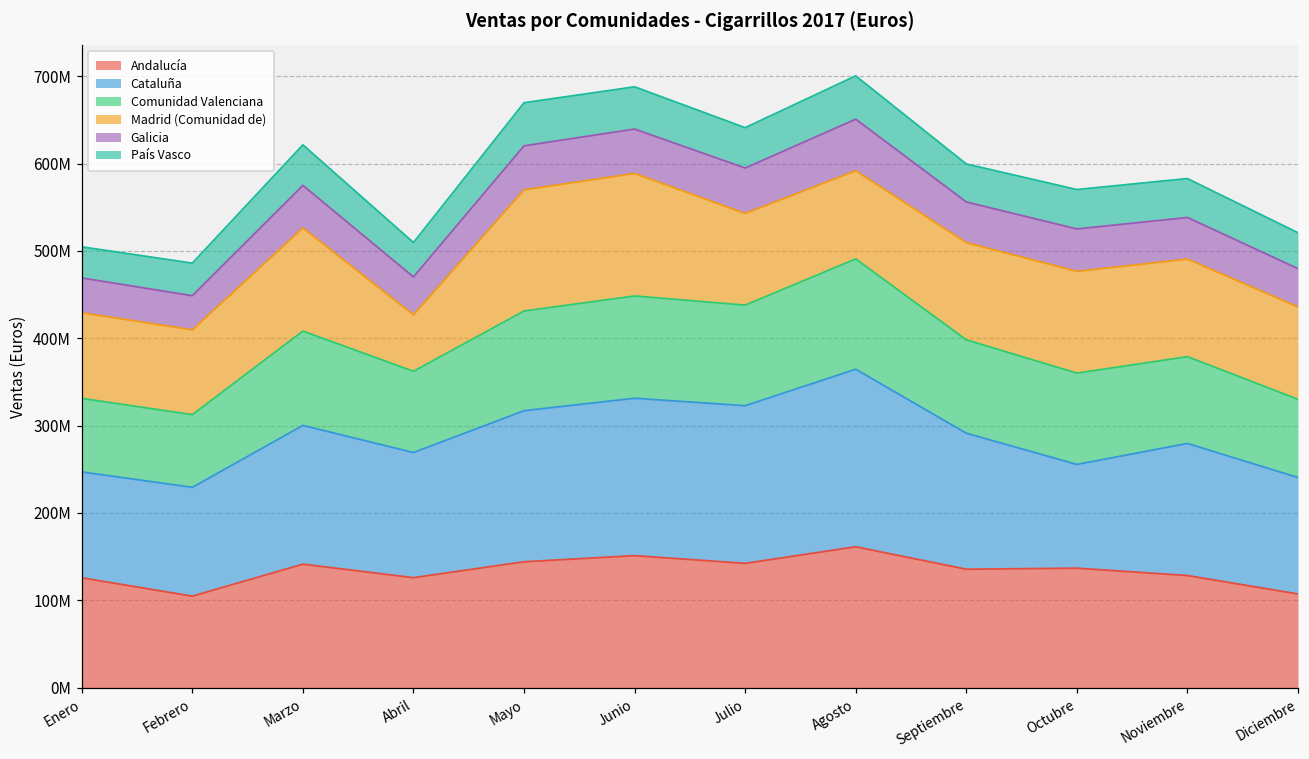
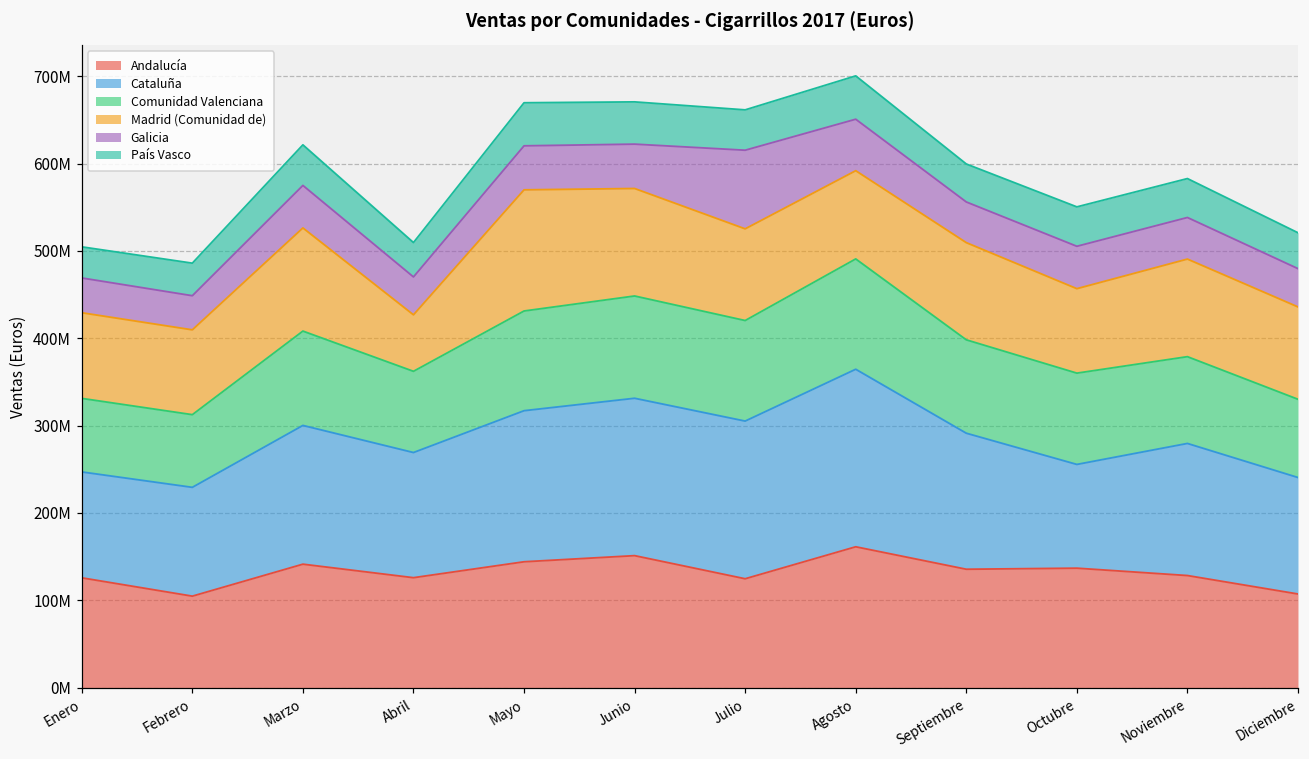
Madrid (Comunidad de), Junio: 140000000 -> 120000000
Andalucía, Julio: 140000000 -> 120000000
Galicia, Julio: 50000000 -> 90000000
Madrid (Comunidad de), Octubre: 120000000 -> 100000000
